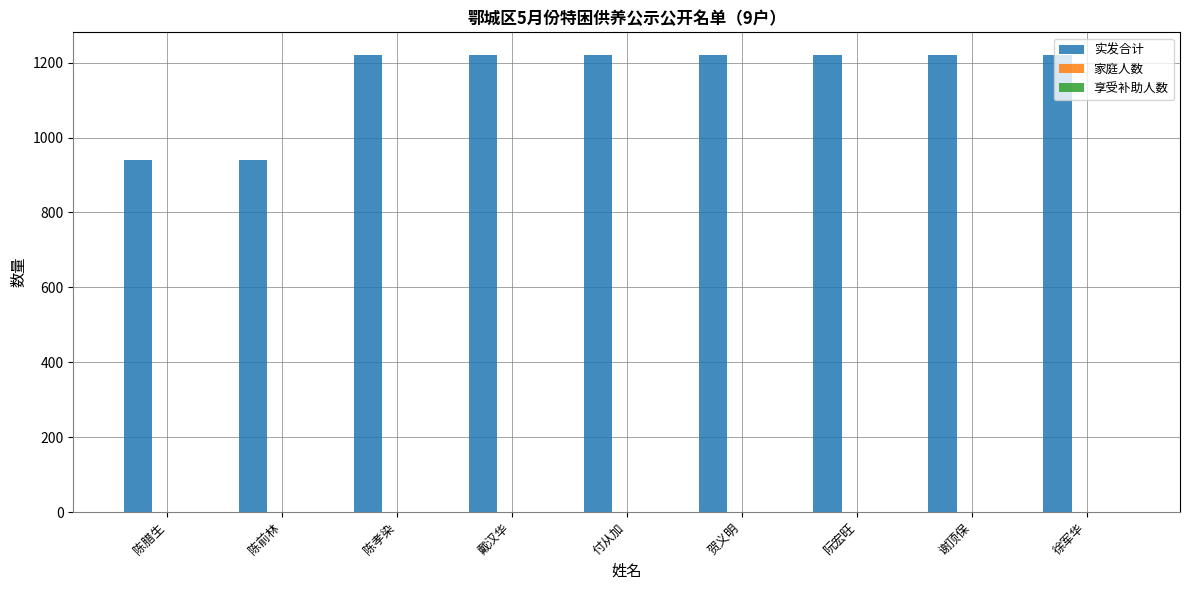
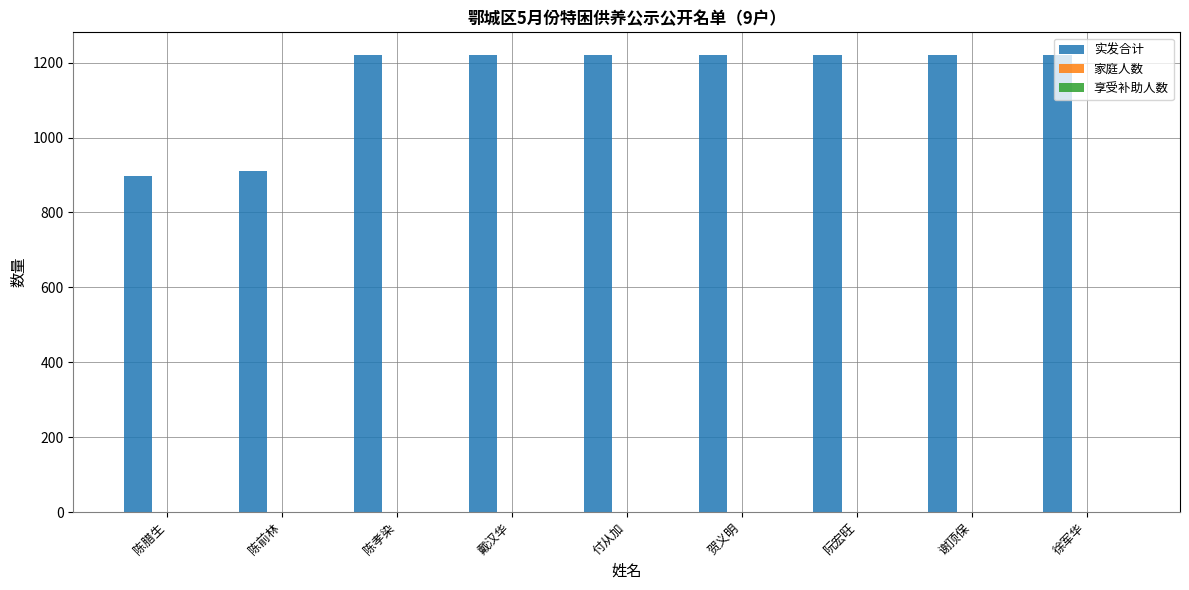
实发合计, 陈腊生: 940 -> 900
实发合计, 陈前林: 940 -> 910
